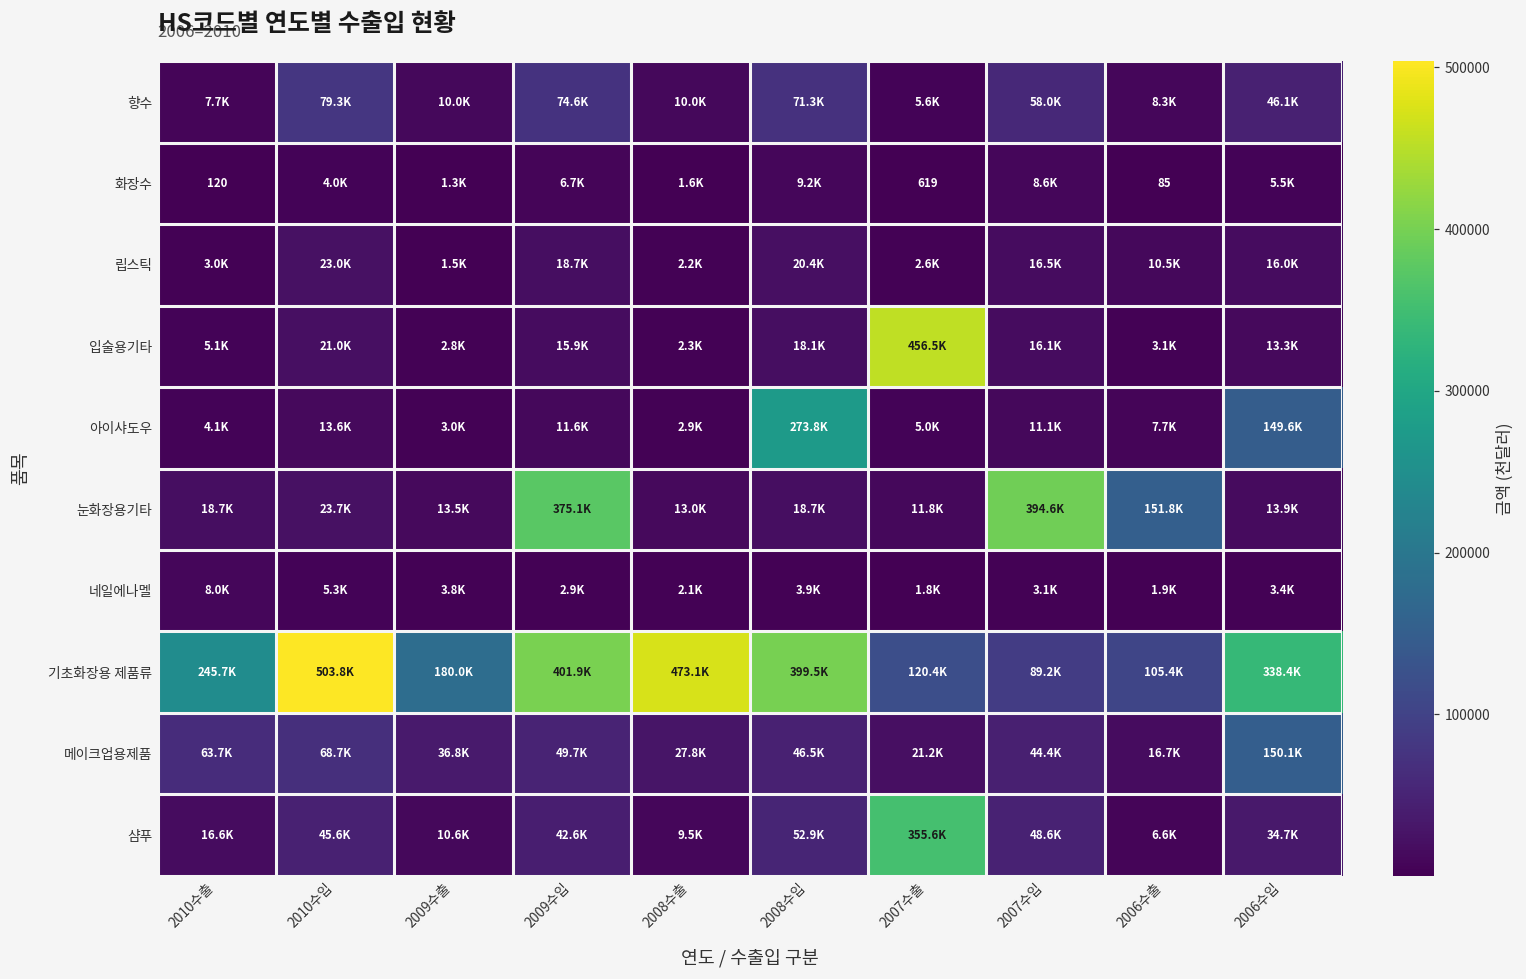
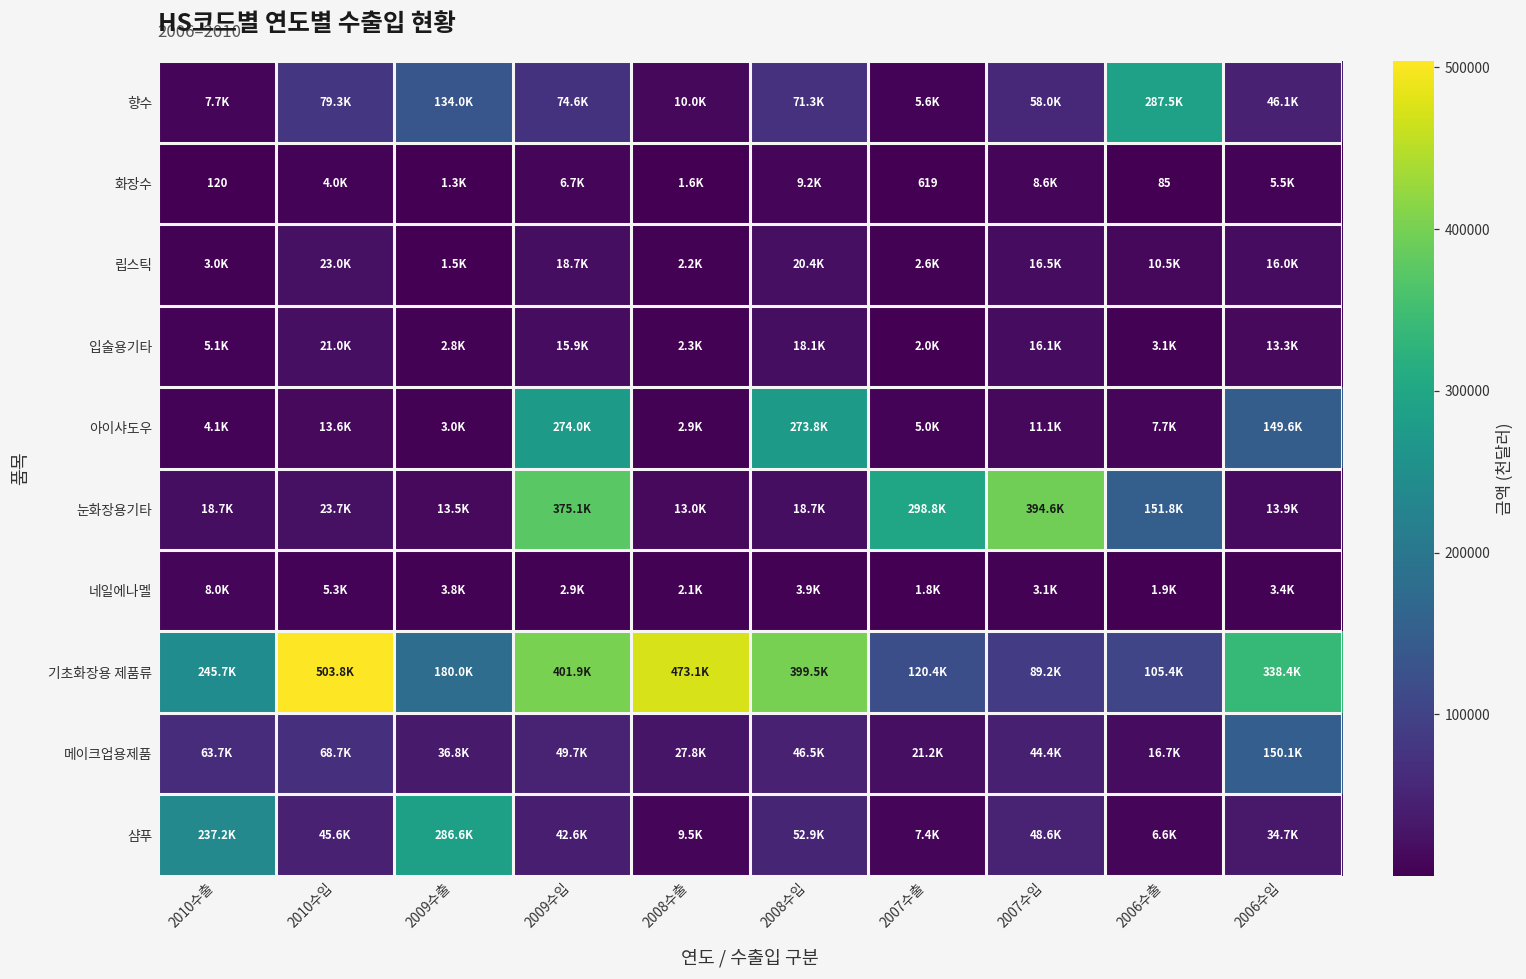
향수, 2009수출: 10.0K -> 134.0K
향수, 2006수출: 8.3K -> 287.5K
입술용기타, 2007수출: 456.5K -> 2.0K
아이샤도우, 2009수입: 11.6K -> 274.0K
눈화장용기타, 2007수출: 11.8K -> 298.8K
샴푸, 2010수출: 16.6K -> 237.2K
샴푸, 2009수출: 10.6K -> 286.6K
샴푸, 2007수출: 355.6K -> 7.4K
